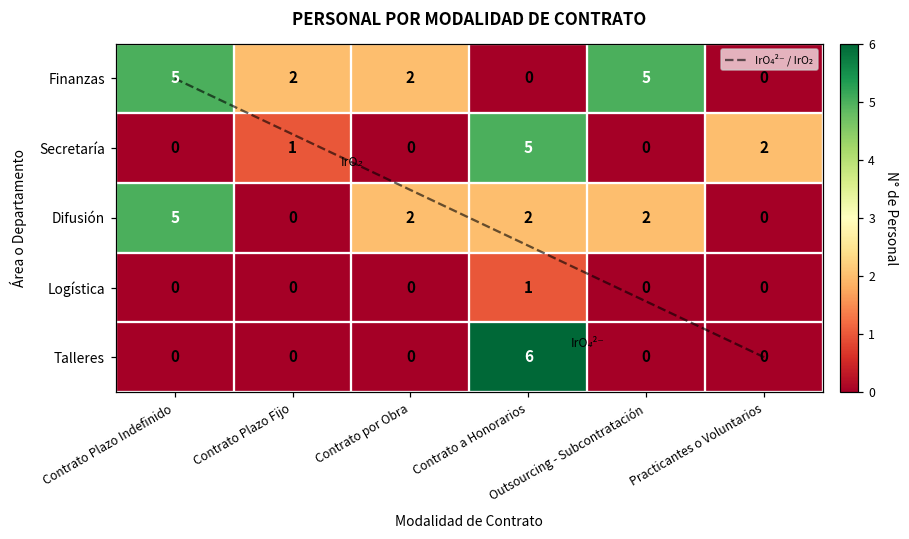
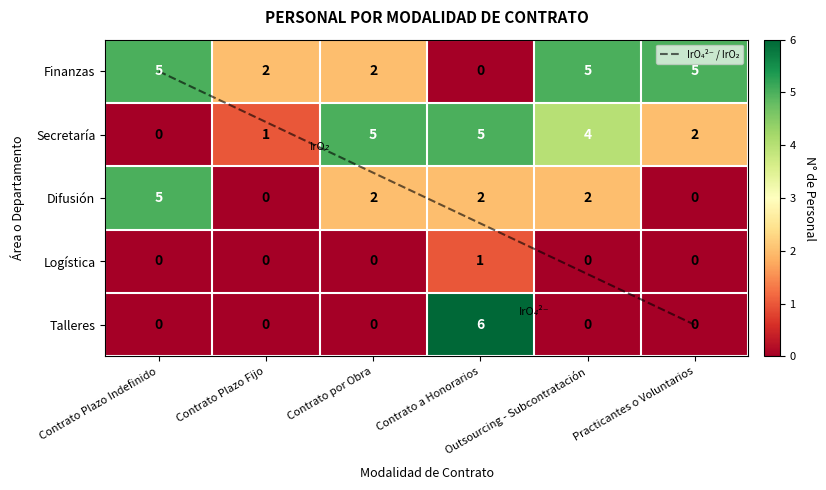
Finanzas, Practicantes o Voluntarios: 0 -> 5
Secretaría, Contrato por Obra: 0 -> 5
Secretaría, Outsourcing - Subcontratación: 0 -> 4
